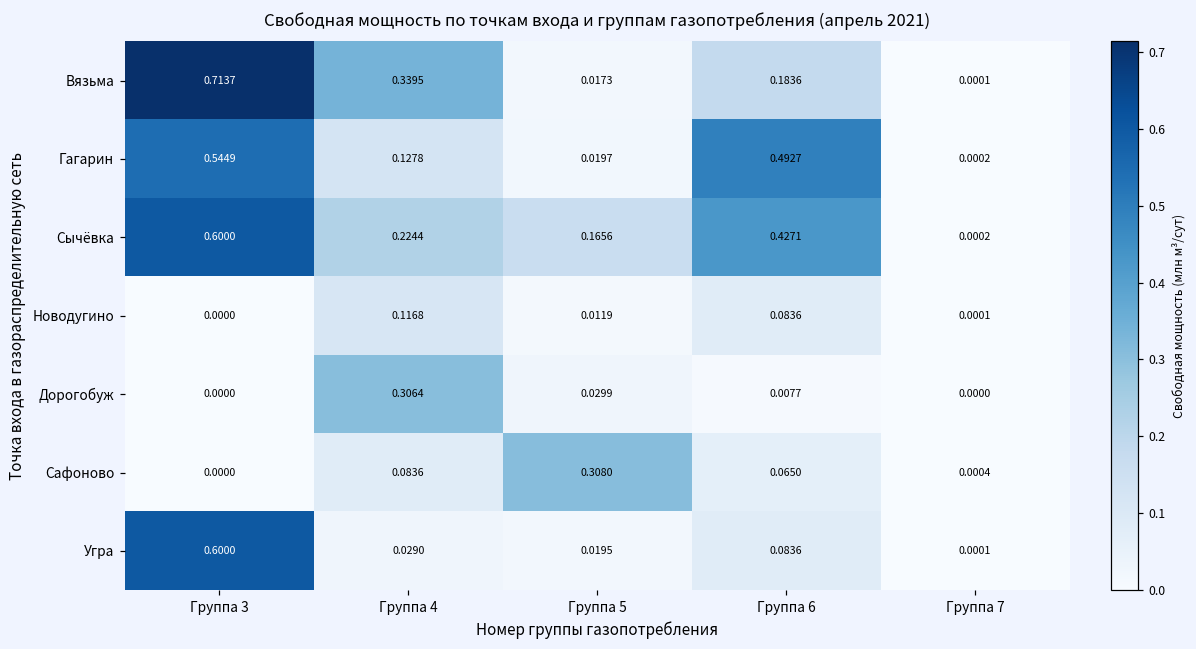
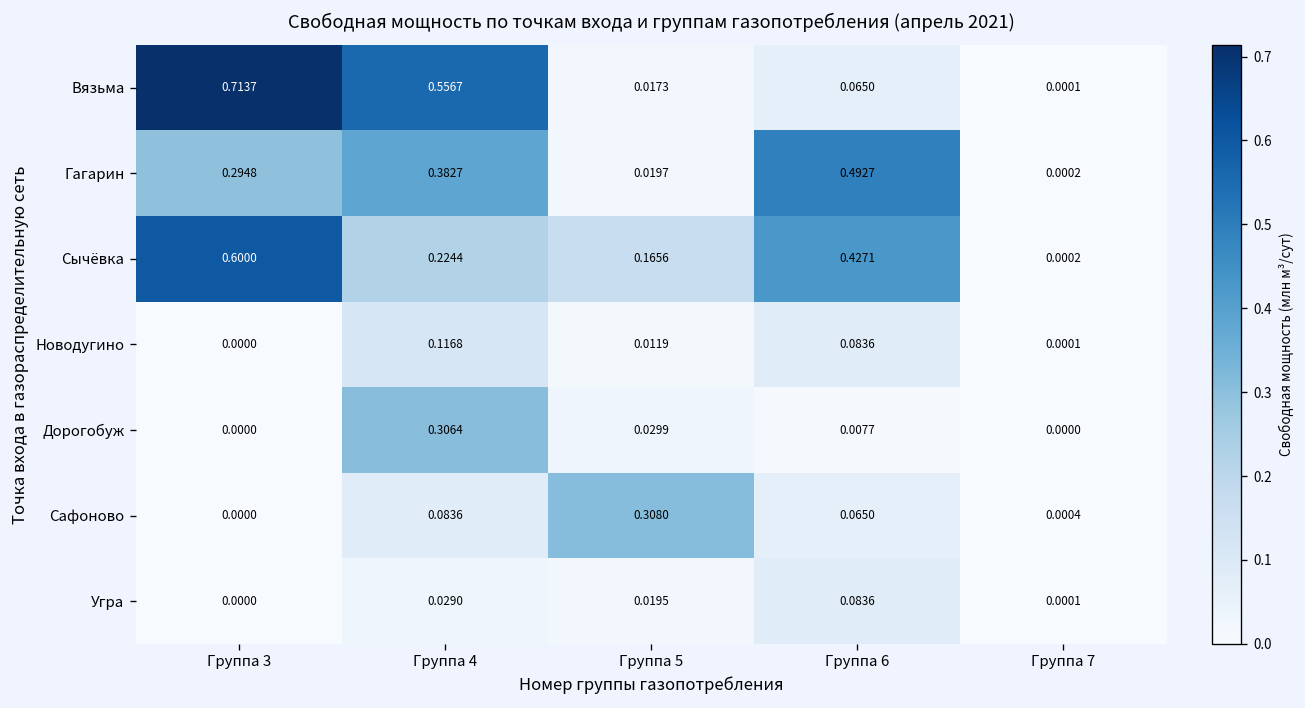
Вязьма, Группа 4: 0.3395 -> 0.5567
Вязьма, Группа 6: 0.1836 -> 0.0650
Гагарин, Группа 3: 0.5449 -> 0.2948
Гагарин, Группа 4: 0.1278 -> 0.3827
Угра, Группа 3: 0.6000 -> 0.0000
